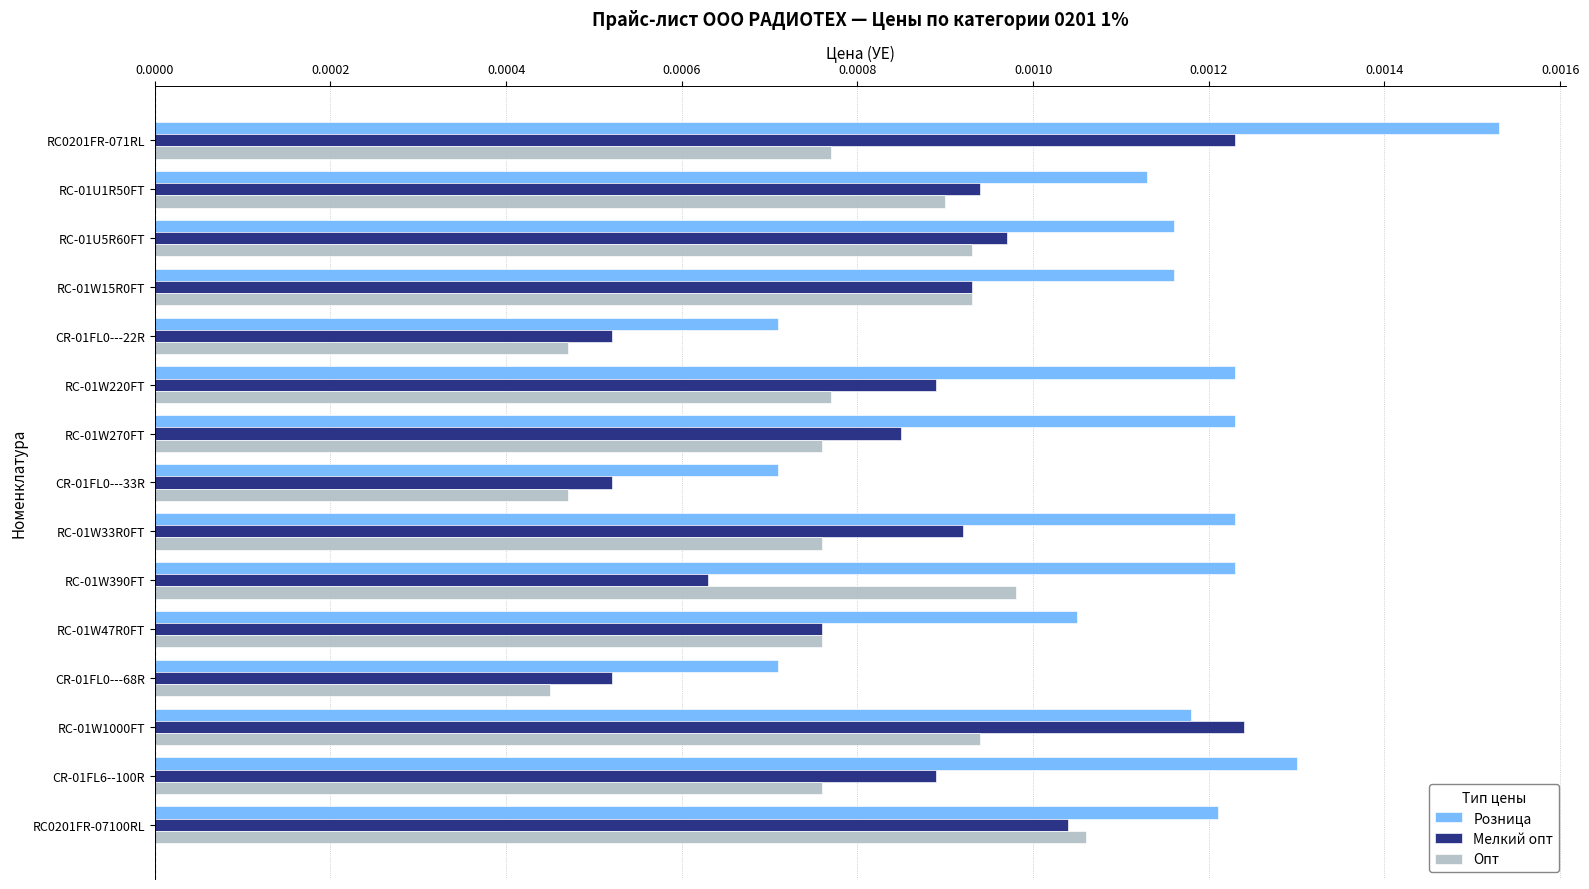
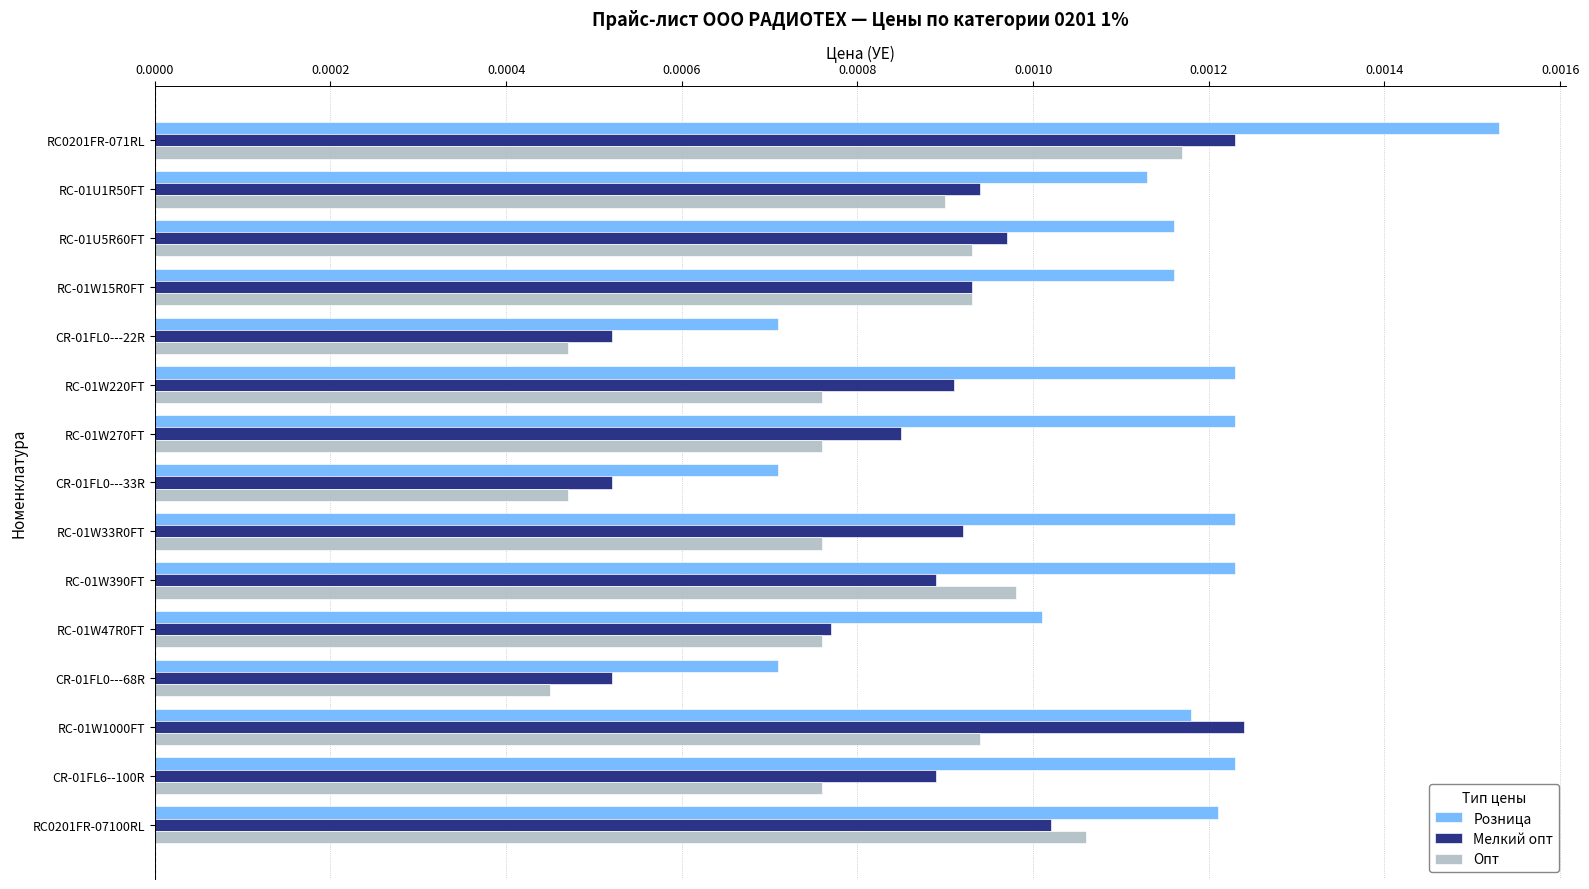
Опт, RC0201FR-071RL: 0.00077 -> 0.00117
Мелкий опт, RC-01W220FT: 0.00089 -> 0.00091
Опт, RC-01W220FT: 0.00077 -> 0.00076
Мелкий опт, RC-01W390FT: 0.00063 -> 0.00089
Розница, RC-01W47R0FT: 0.00105 -> 0.00101
Мелкий опт, RC-01W47R0FT: 0.00076 -> 0.00077
Розница, CR-01FL6--100R: 0.00130 -> 0.00123
Мелкий опт, RC0201FR-07100RL: 0.00104 -> 0.00102
